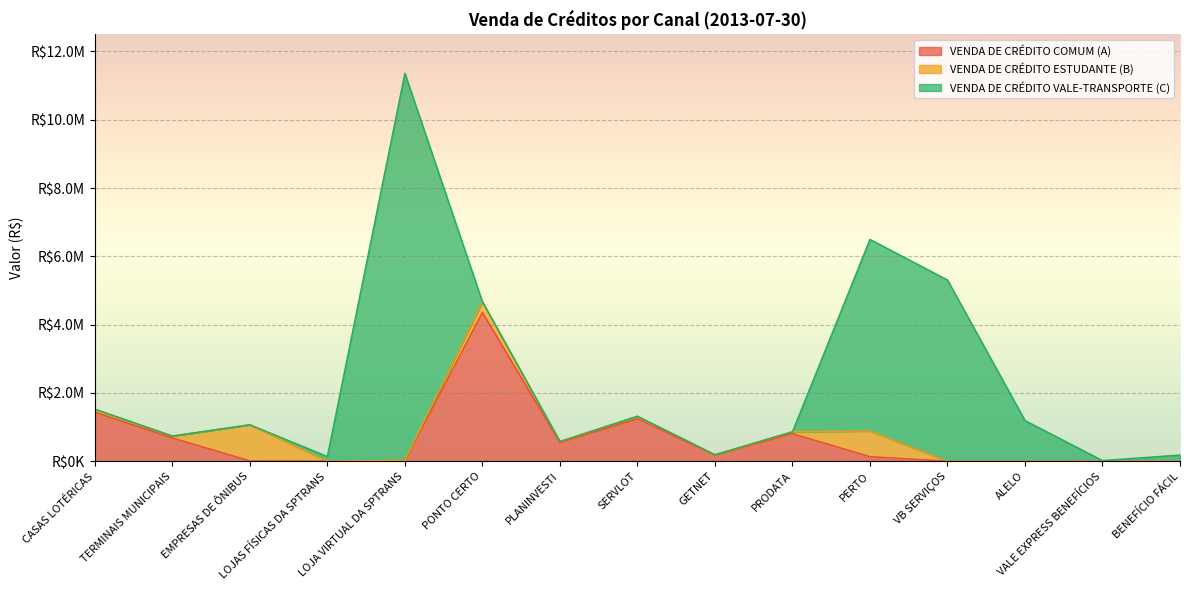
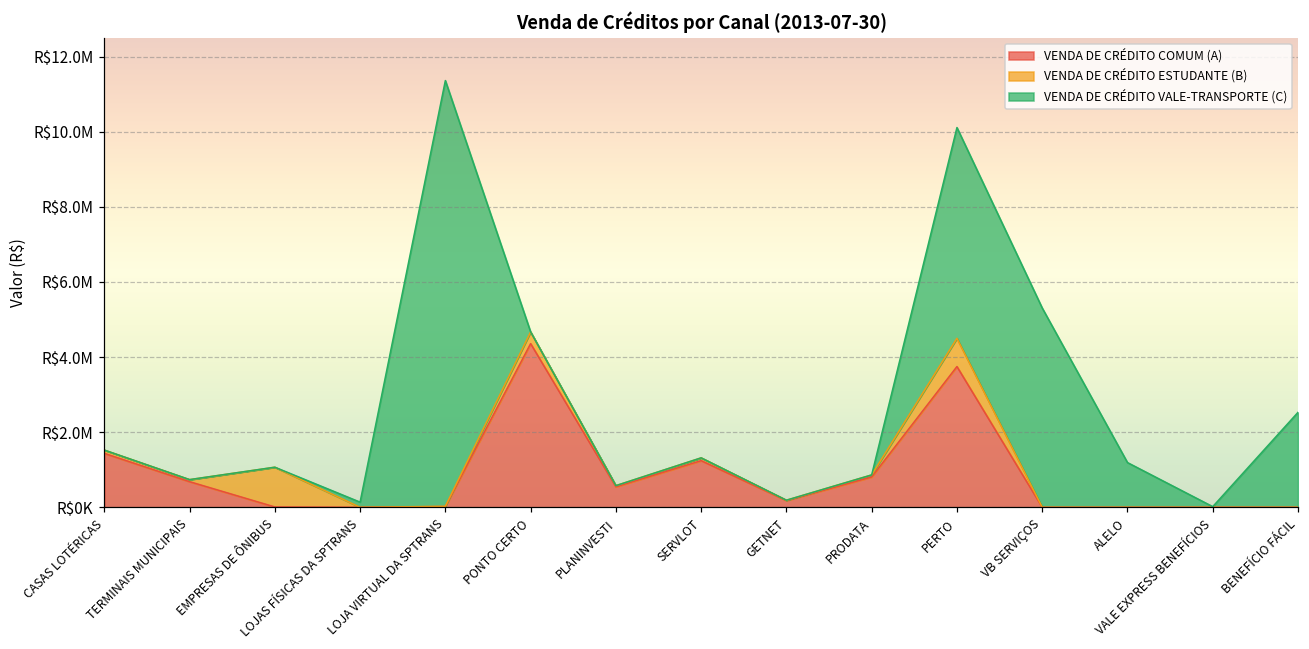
VENDA DE CRÉDITO COMUM (A), PERTO: R$100000 -> R$3700000
VENDA DE CRÉDITO VALE-TRANSPORTE (C), BENEFÍCIO FÁCIL: R$200000 -> R$2500000
